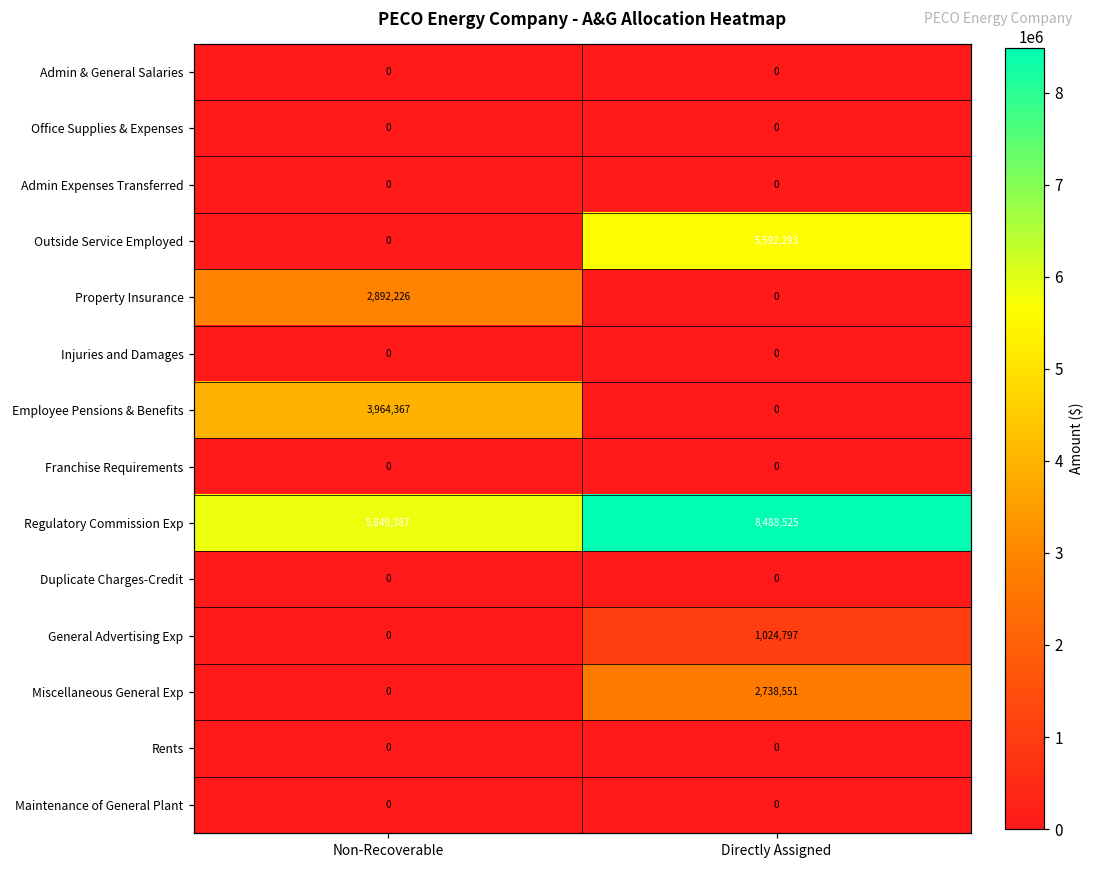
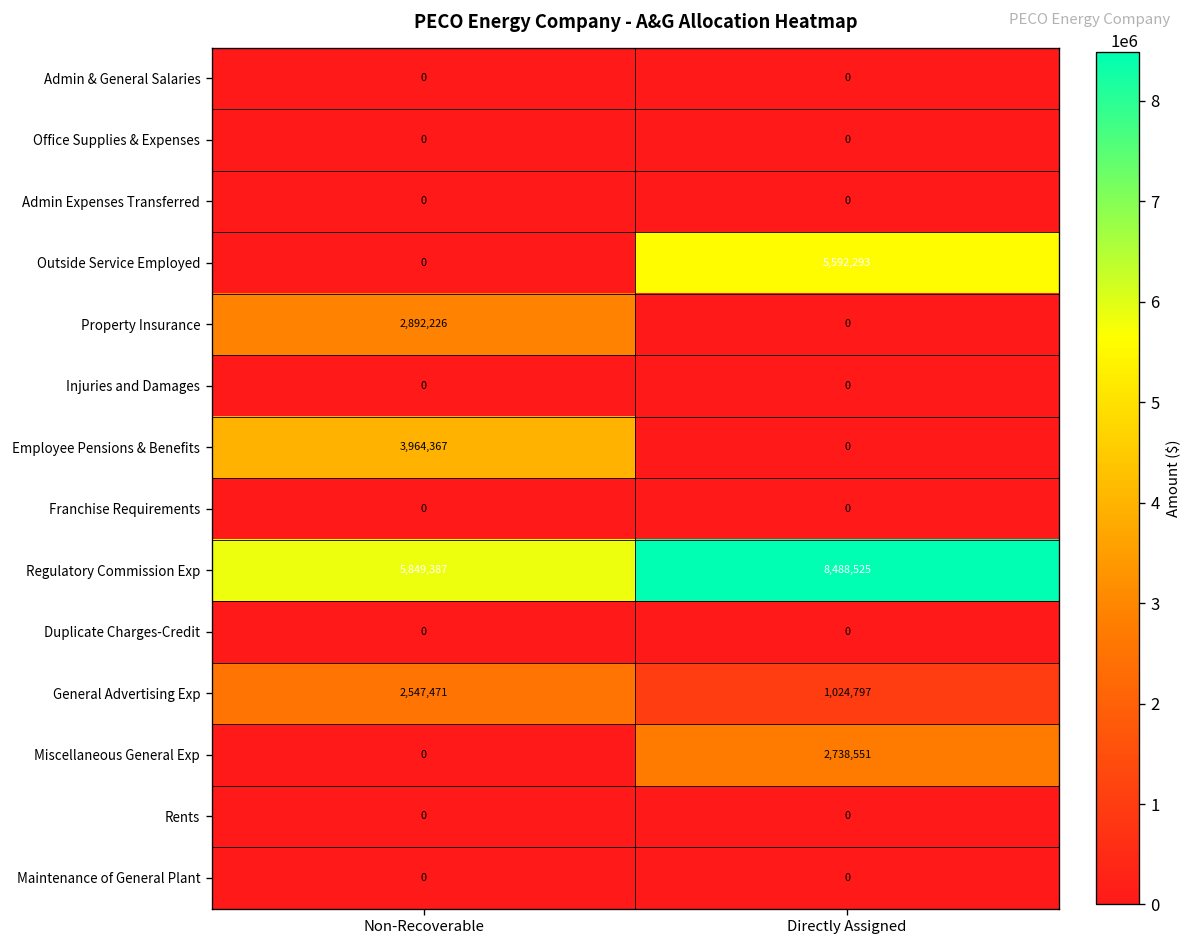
General Advertising Exp, Non-Recoverable: 0 -> 2,547,471
